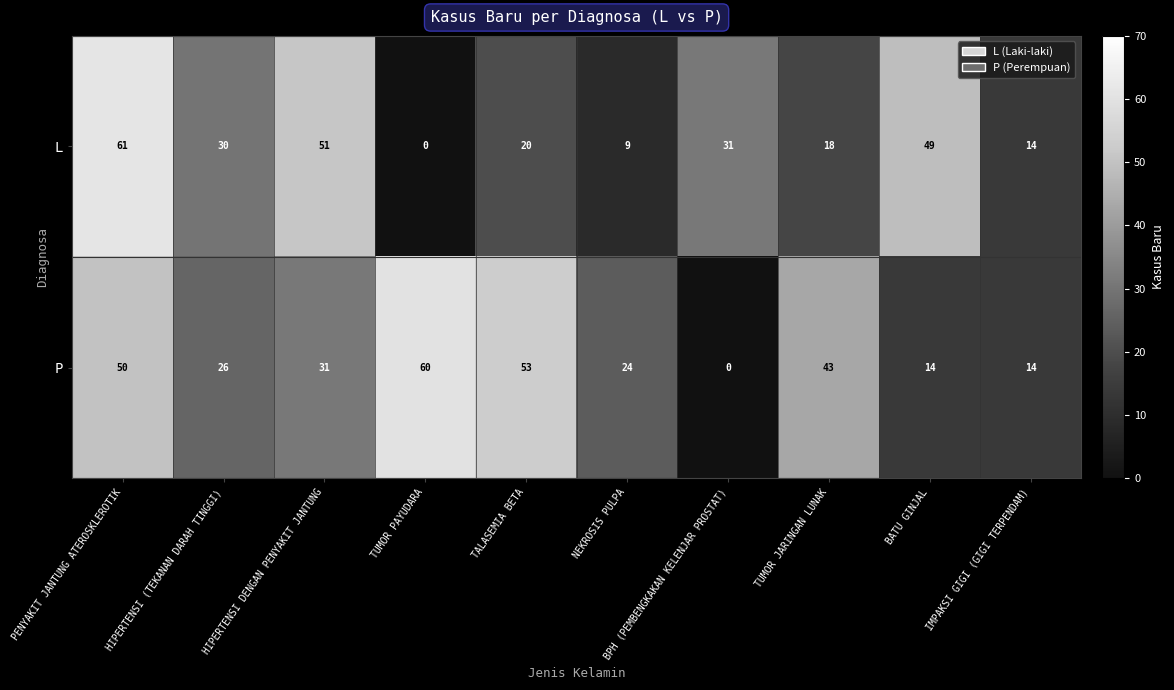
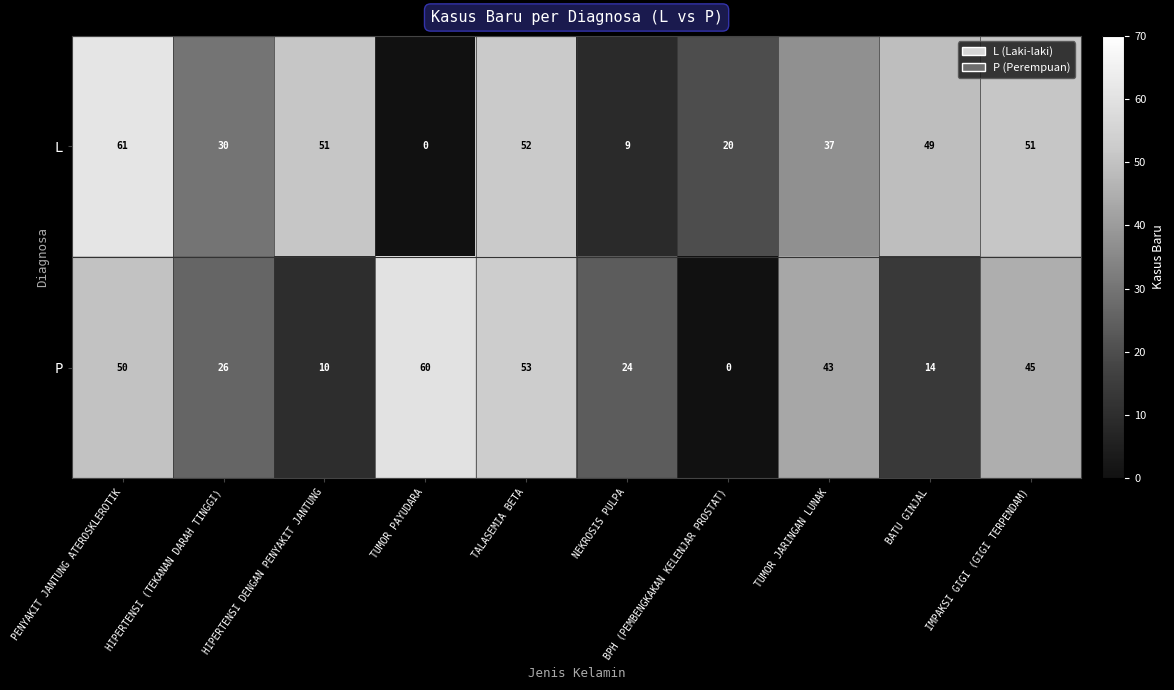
L, TALASEMIA BETA: 20 -> 52
L, BPH (PEMBENGKAKAN KELENJAR PROSTAT): 31 -> 20
L, TUMOR JARINGAN LUNAK: 18 -> 37
L, IMPAKSI GIGI (GIGI TERPENDAM): 14 -> 51
P, HIPERTENSI DENGAN PENYAKIT JANTUNG: 31 -> 10
P, IMPAKSI GIGI (GIGI TERPENDAM): 14 -> 45
